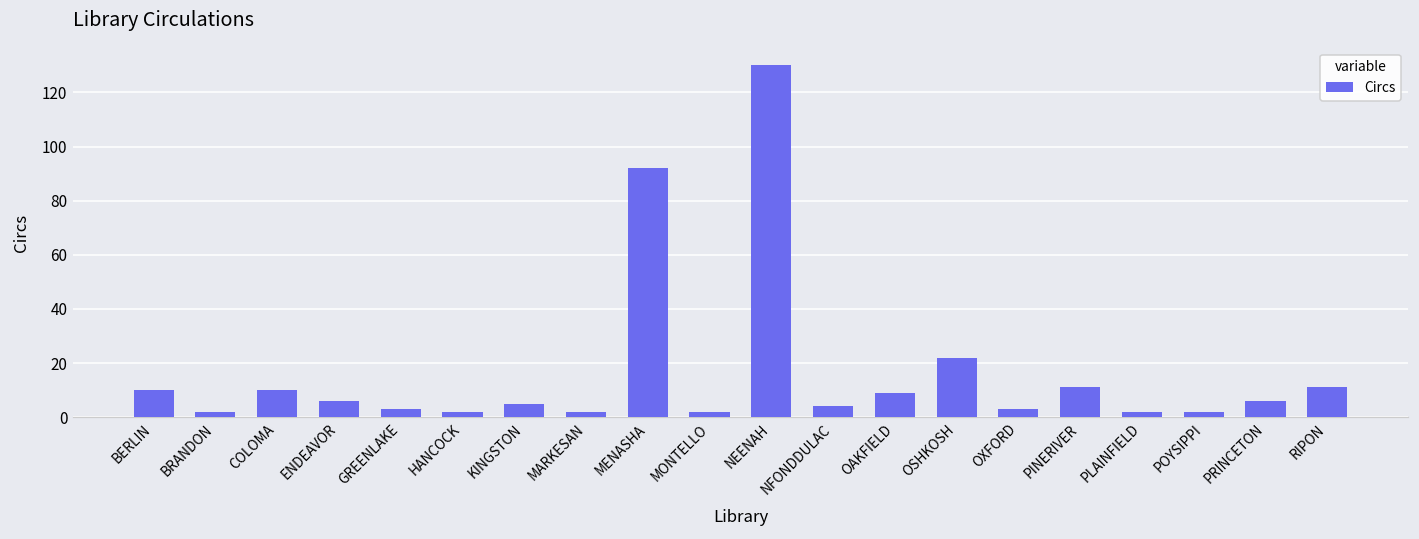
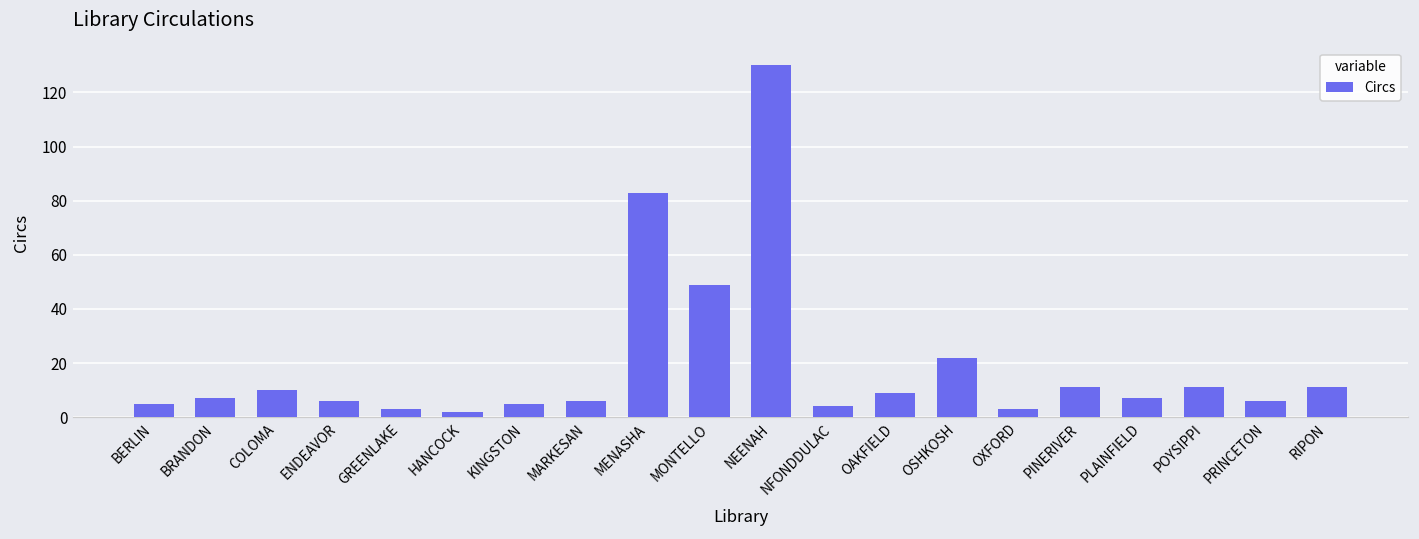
BERLIN: 10 -> 5
BRANDON: 2 -> 7
MARKESAN: 2 -> 6
MENASHA: 92 -> 83
MONTELLO: 2 -> 49
PLAINFIELD: 2 -> 7
POYSIPPI: 2 -> 11
